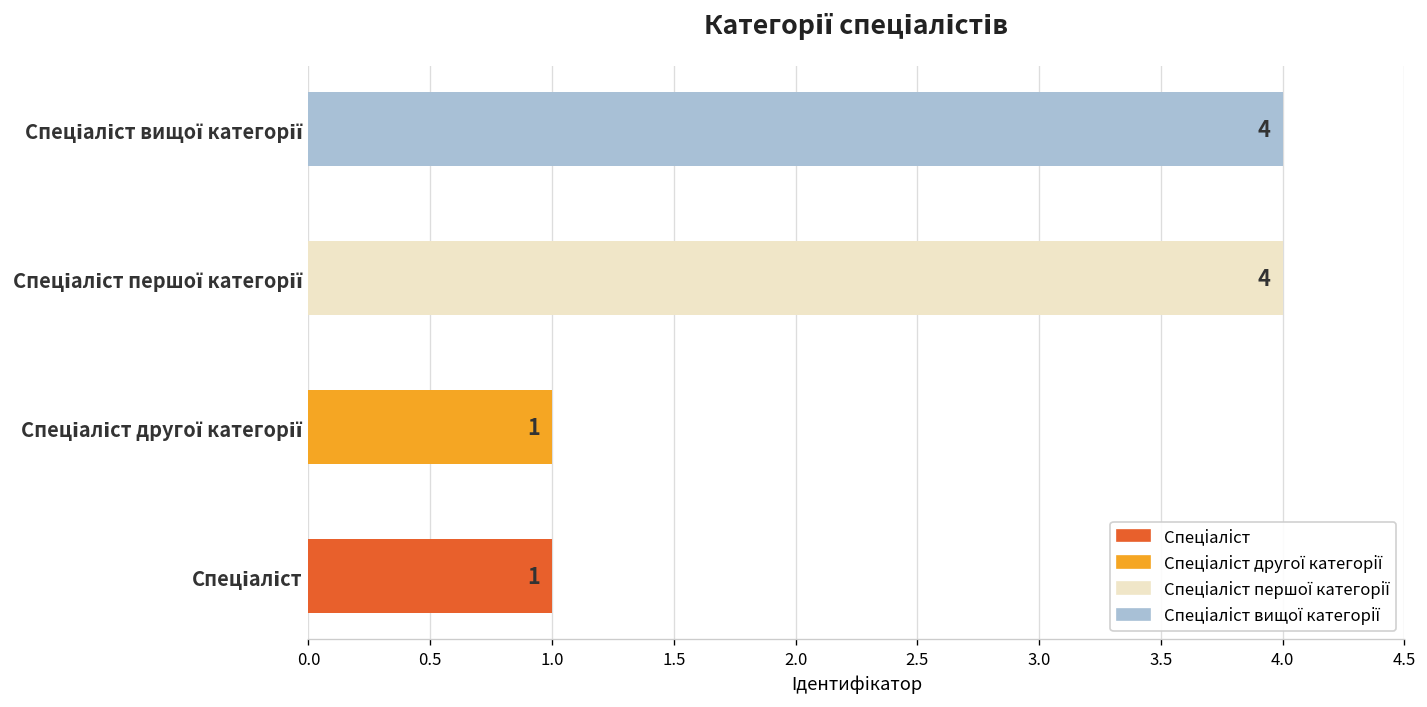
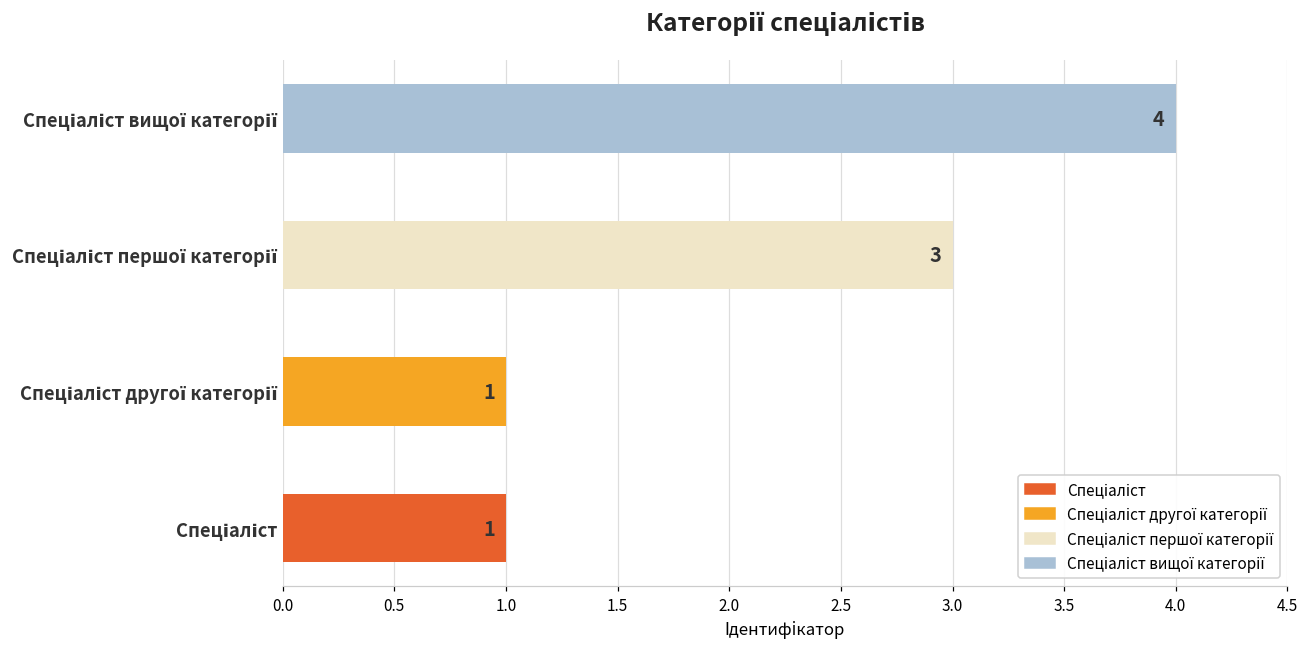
Спеціаліст першої категорії: 4 -> 3
